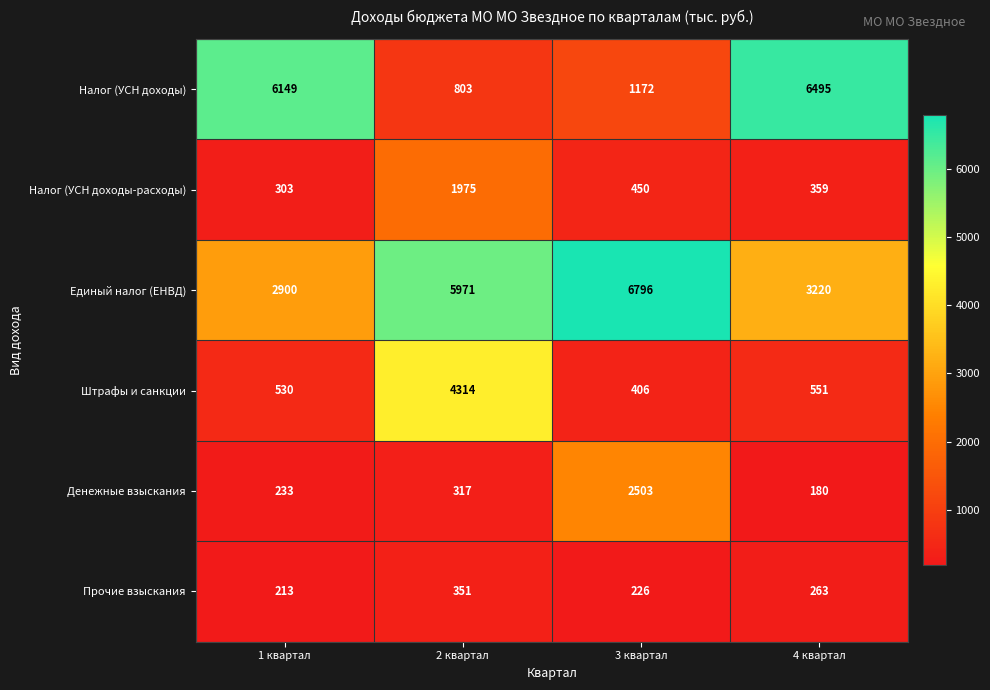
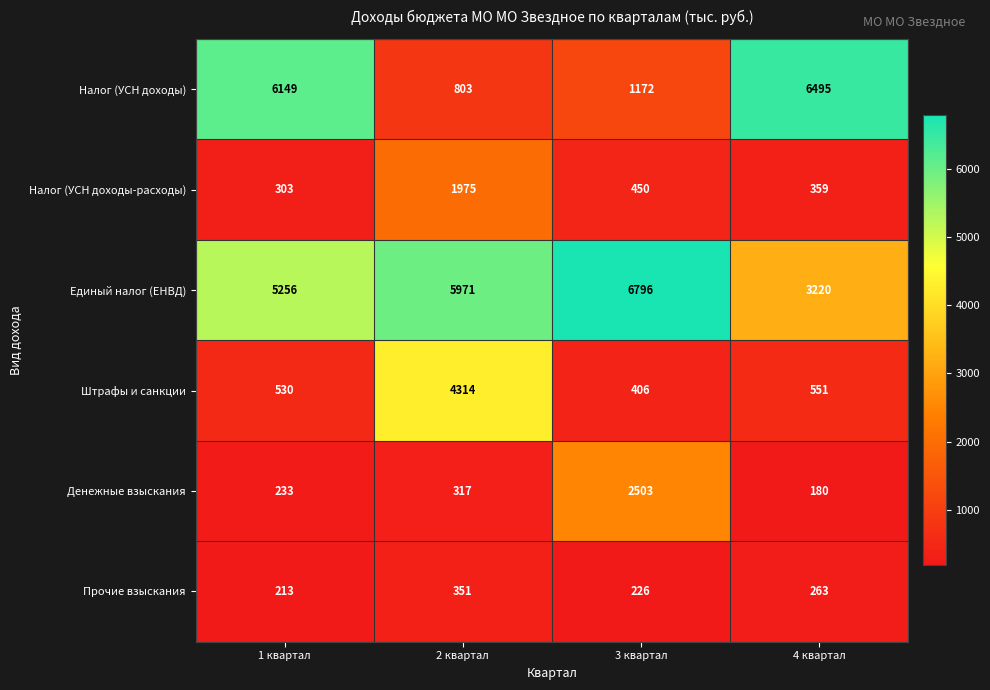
Единый налог (ЕНВД), 1 квартал: 2900 -> 5256
